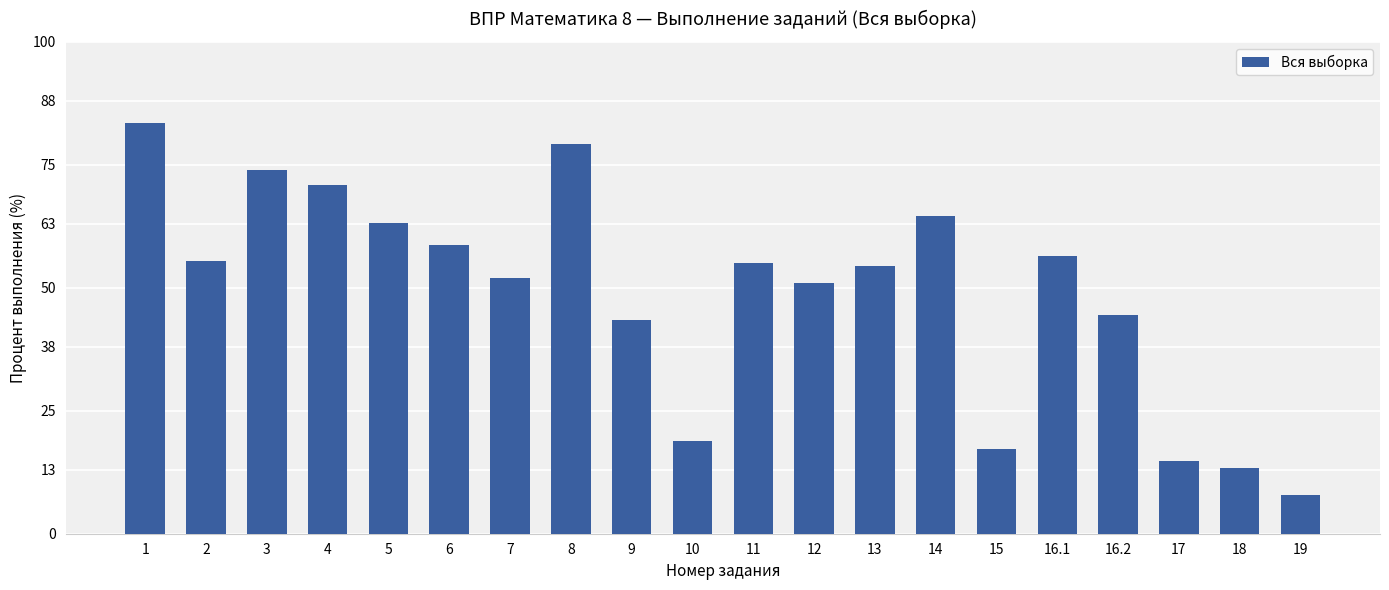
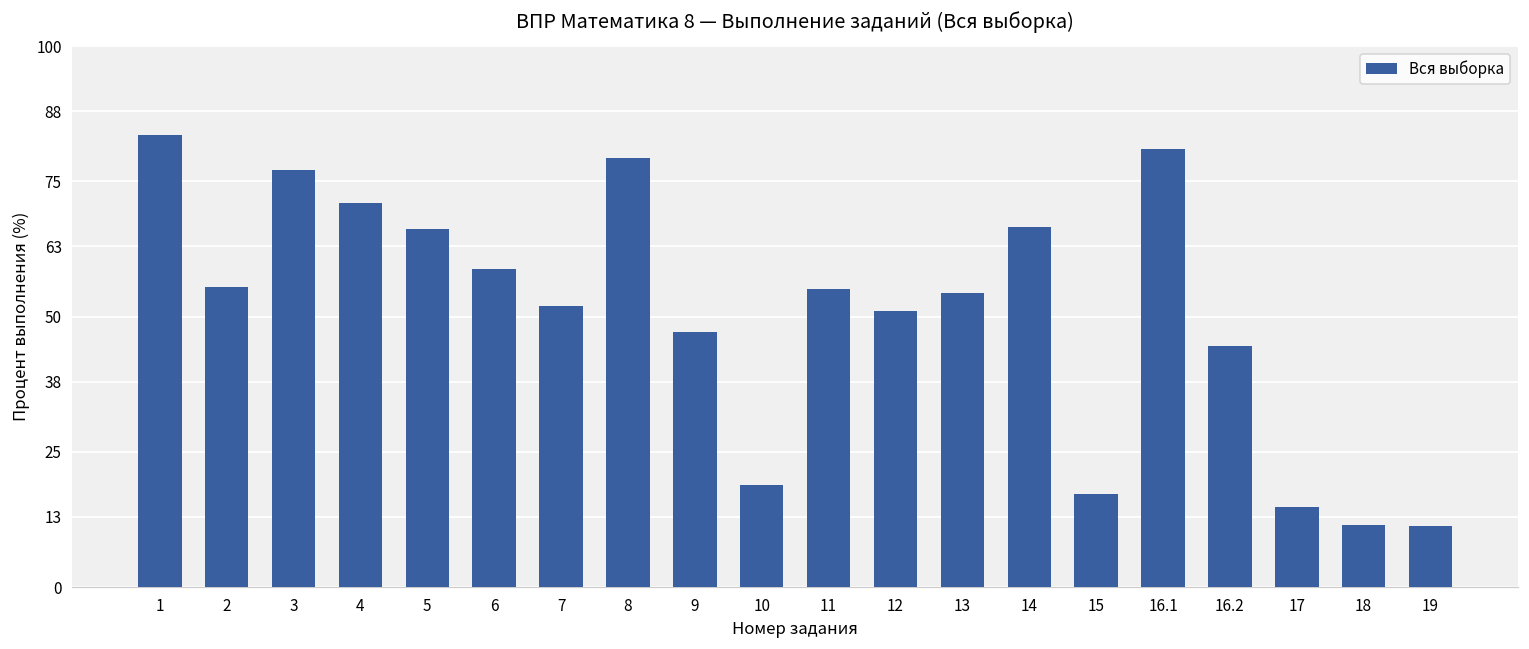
3: 74 -> 77
5: 63 -> 66
9: 44 -> 47
14: 65 -> 67
16.1: 56 -> 81
18: 13 -> 11
19: 8 -> 11
